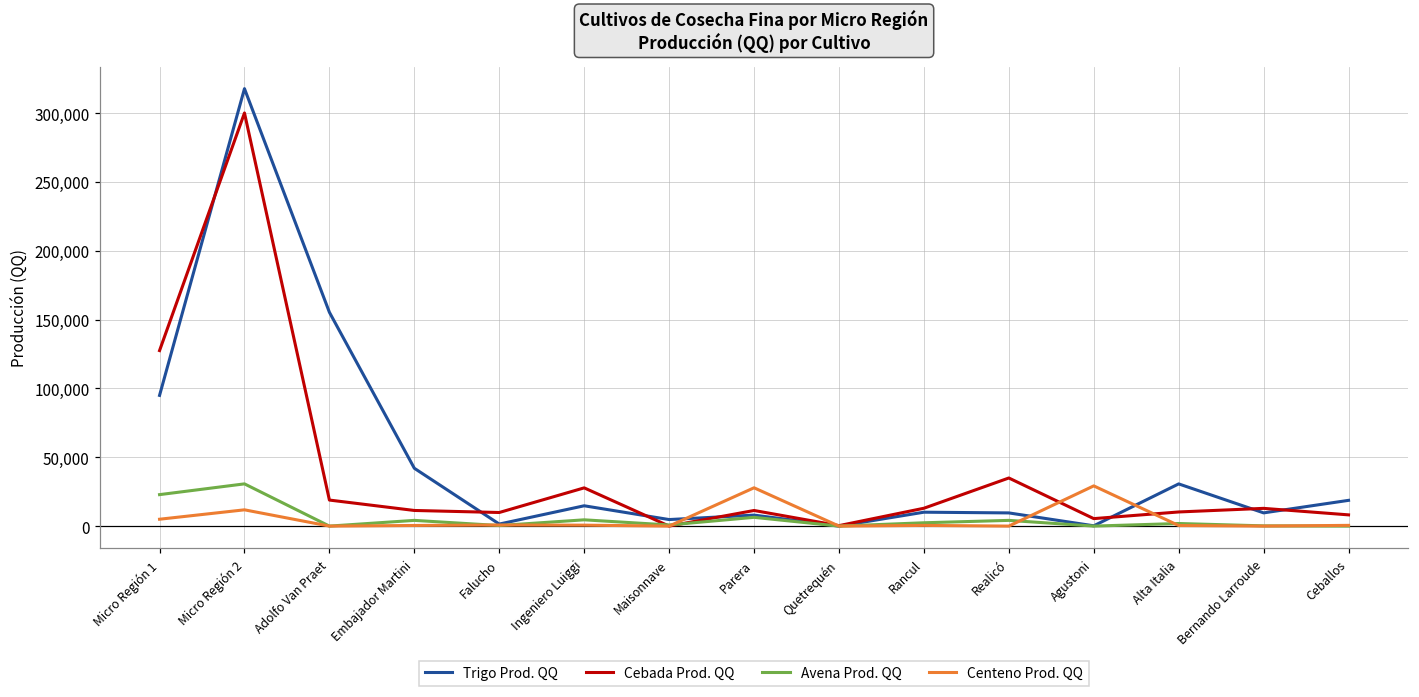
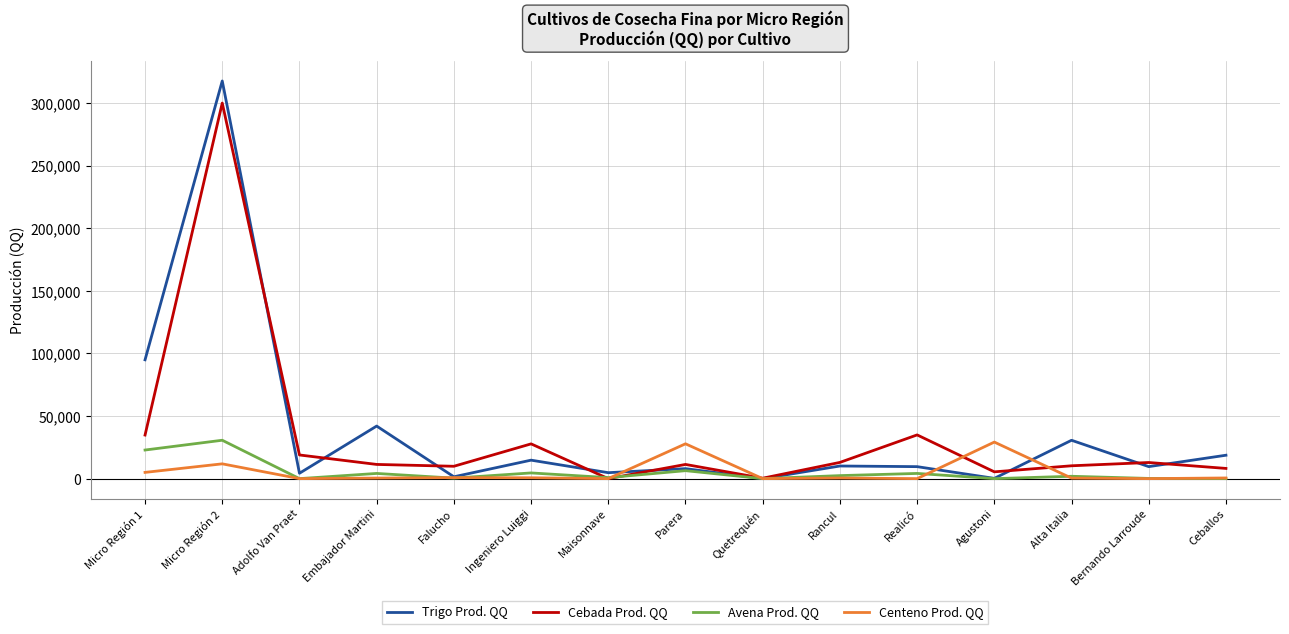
Cebada Prod. QQ, Micro Región 1: 127,000 -> 35,000
Trigo Prod. QQ, Adolfo Van Praet: 155,000 -> 4,000
